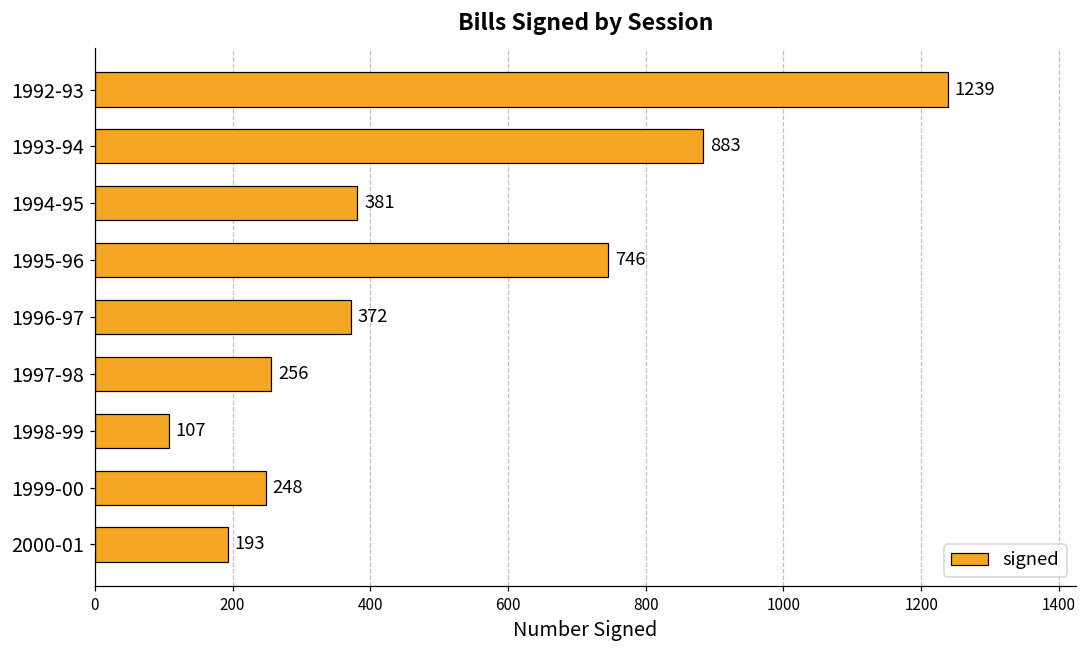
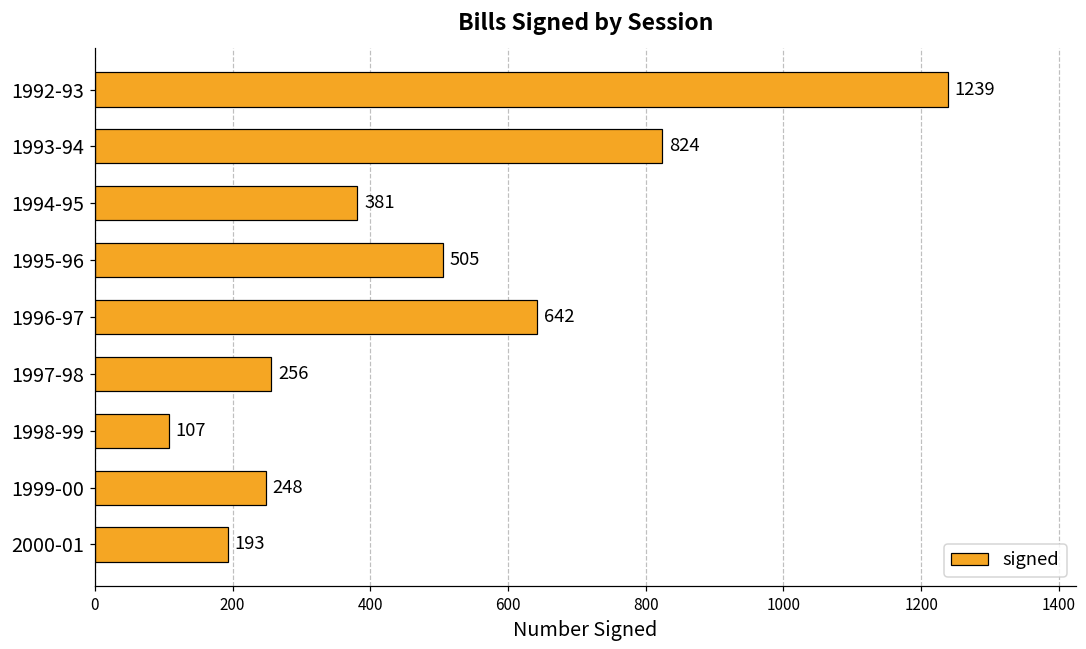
1993-94: 883 -> 824
1995-96: 746 -> 505
1996-97: 372 -> 642
